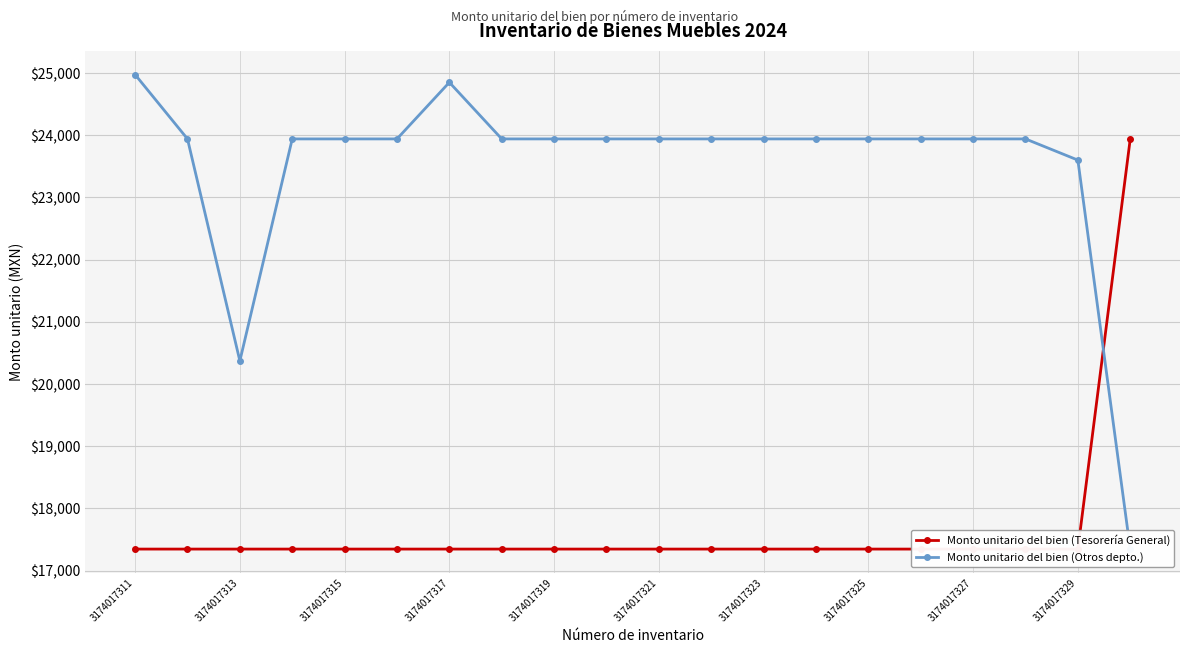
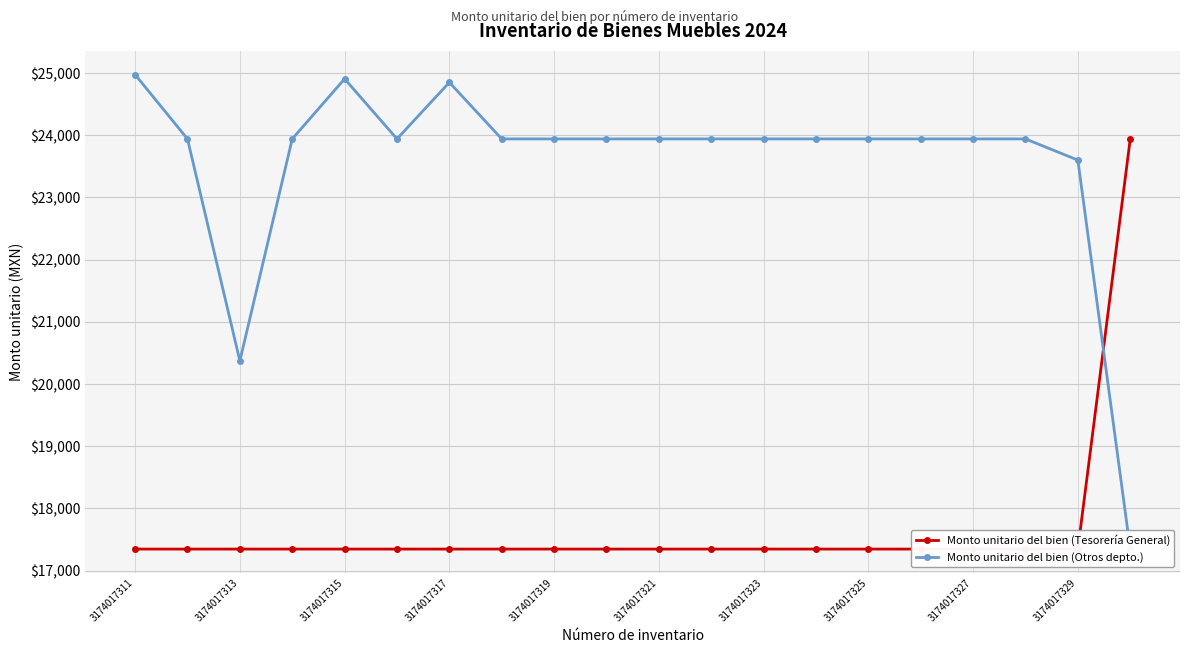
Monto unitario del bien (Otros depto.), 3174017315: $23,900 -> $24,900
